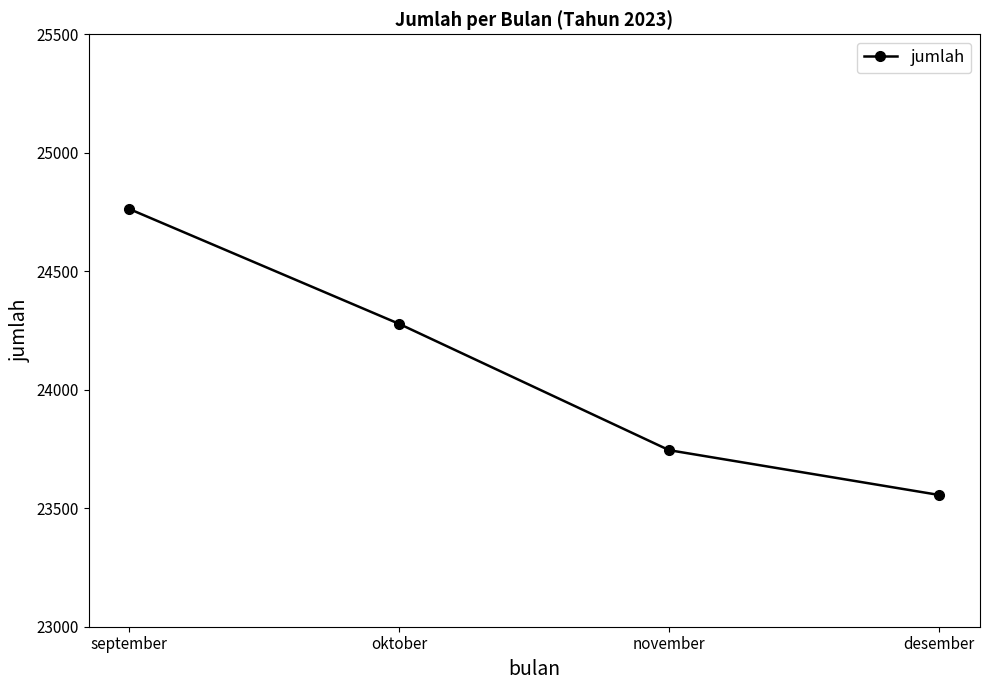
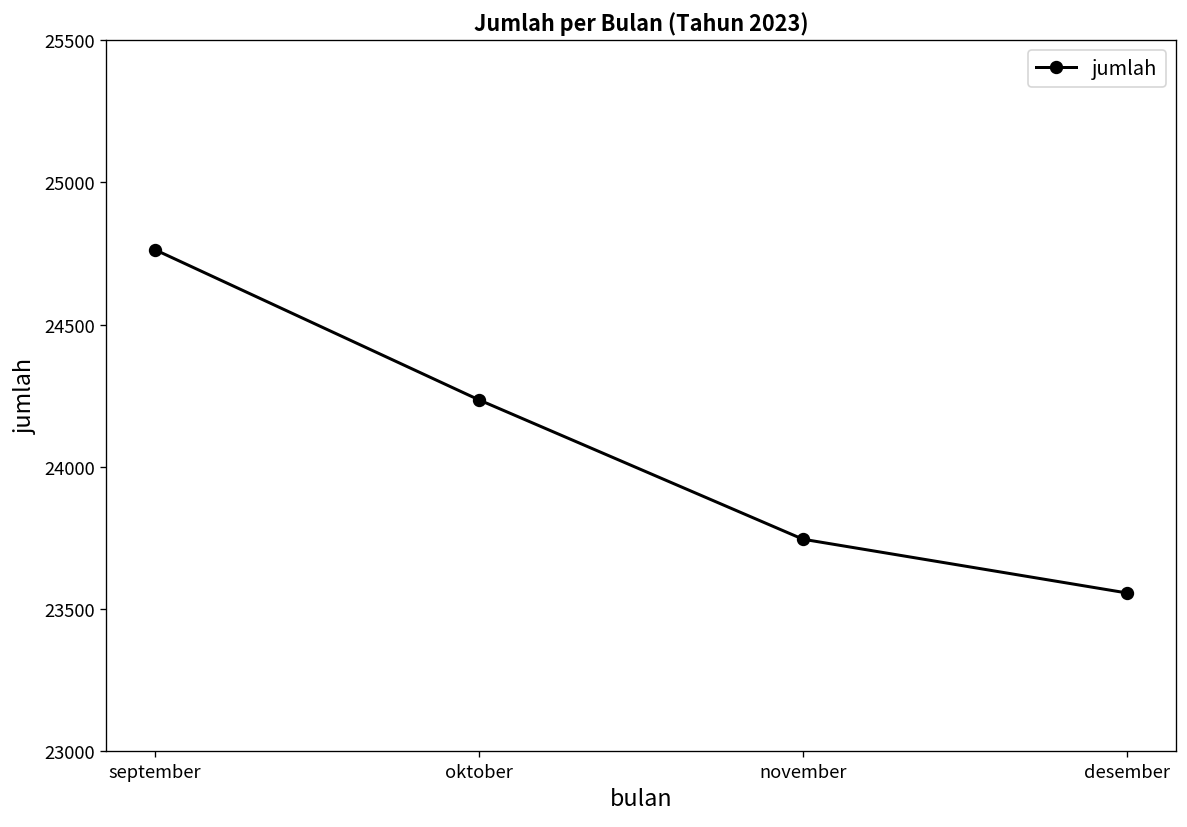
oktober: 24280 -> 24240
